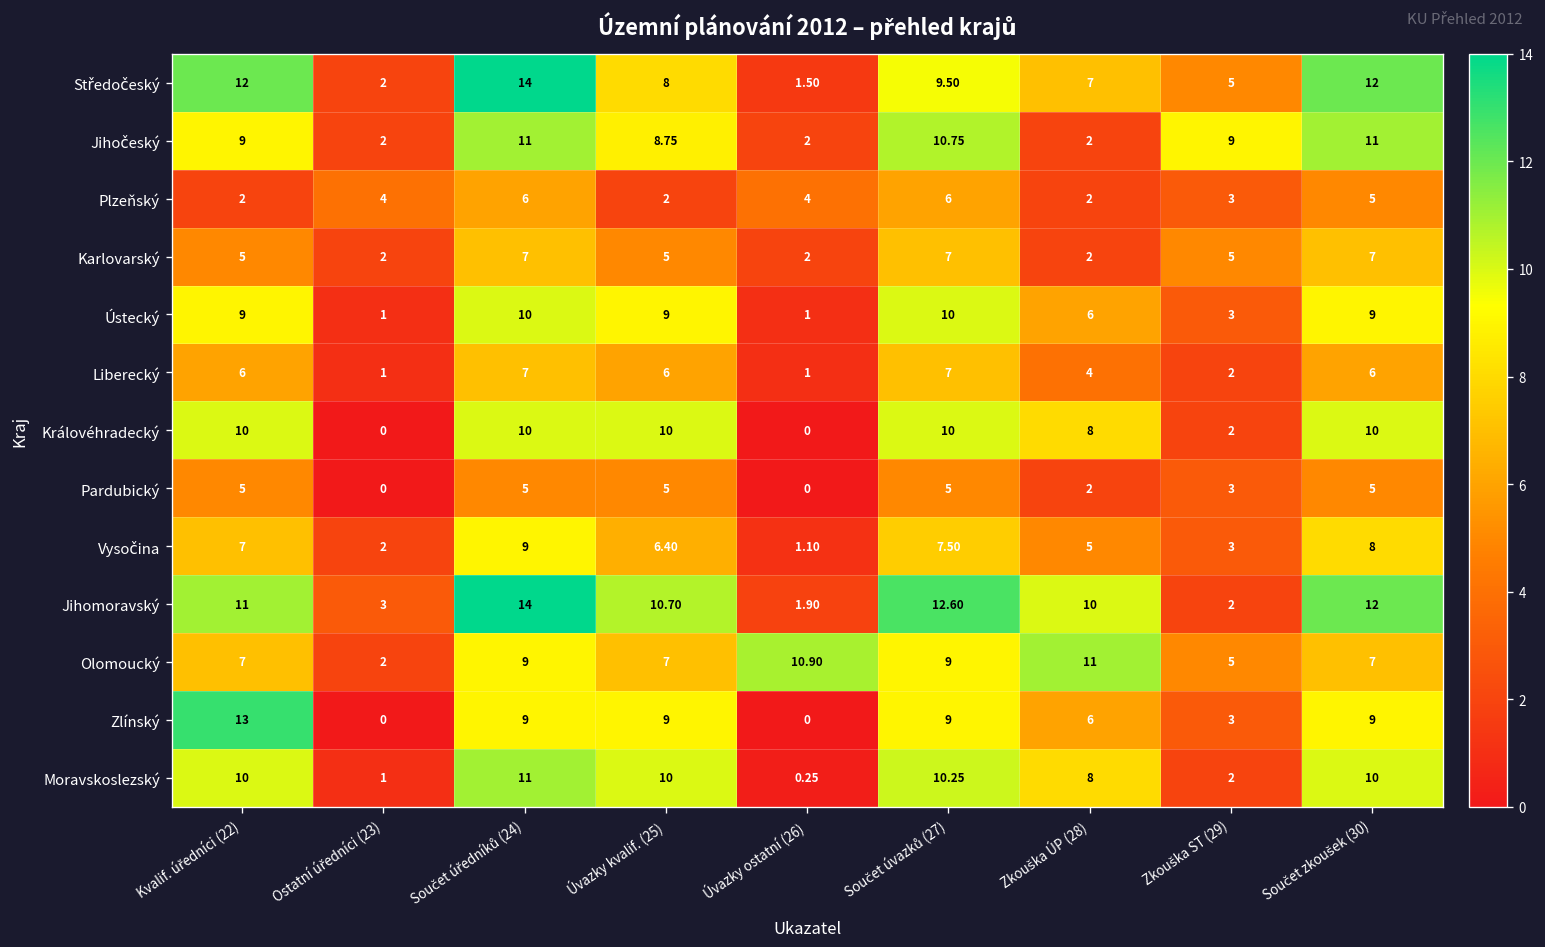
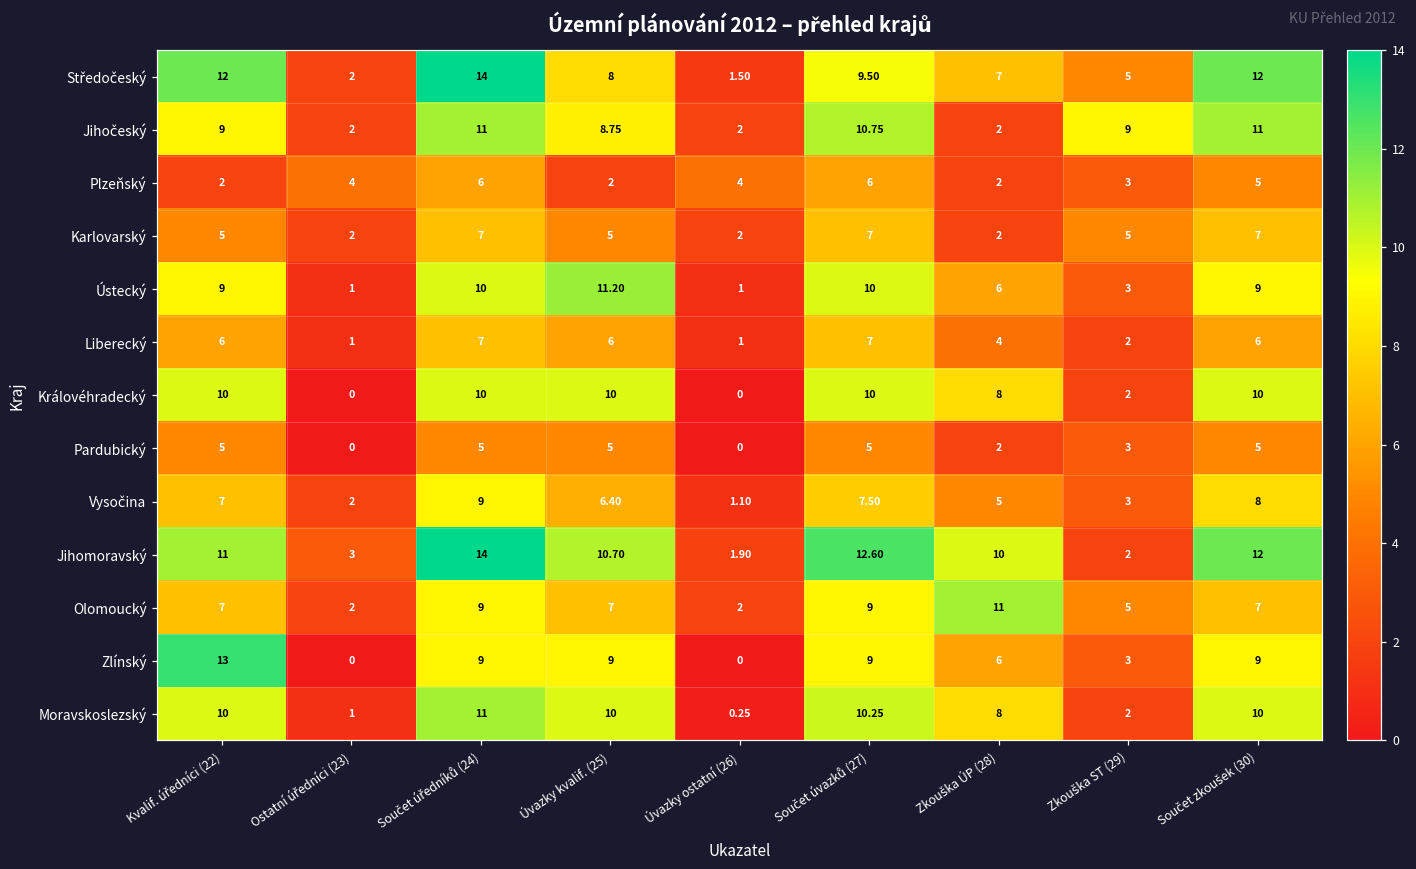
Ústecký, Úvazky kvalif. (25): 9 -> 11.20
Olomoucký, Úvazky ostatní (26): 10.90 -> 2
